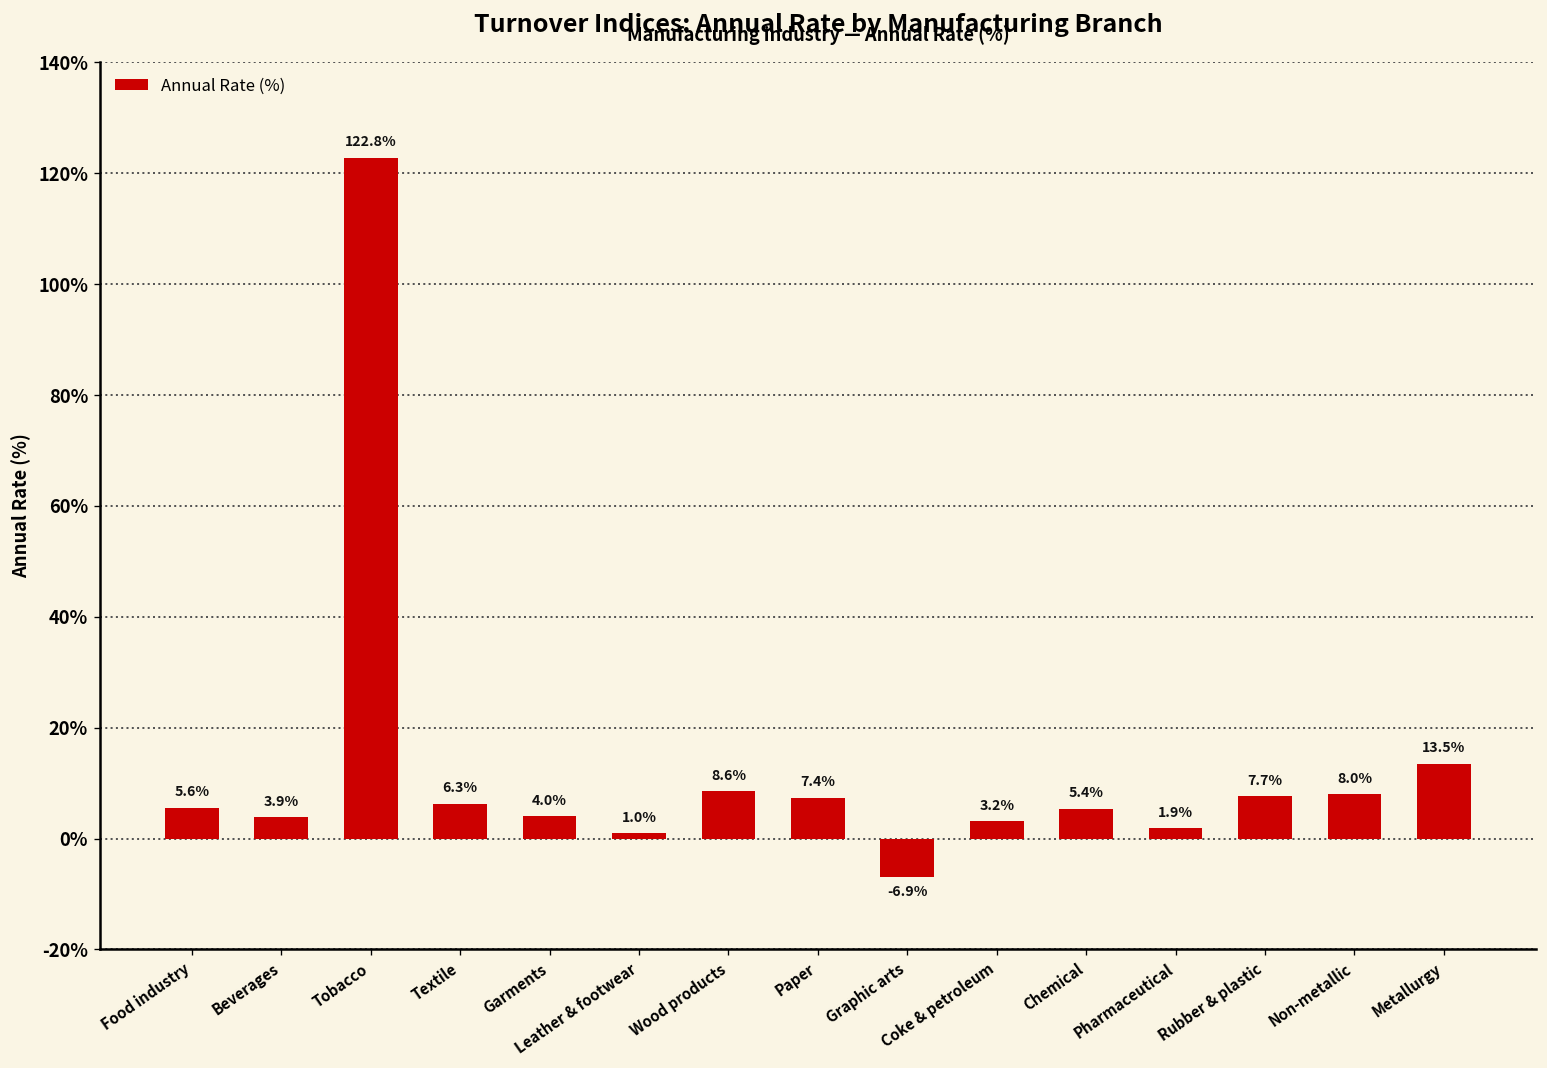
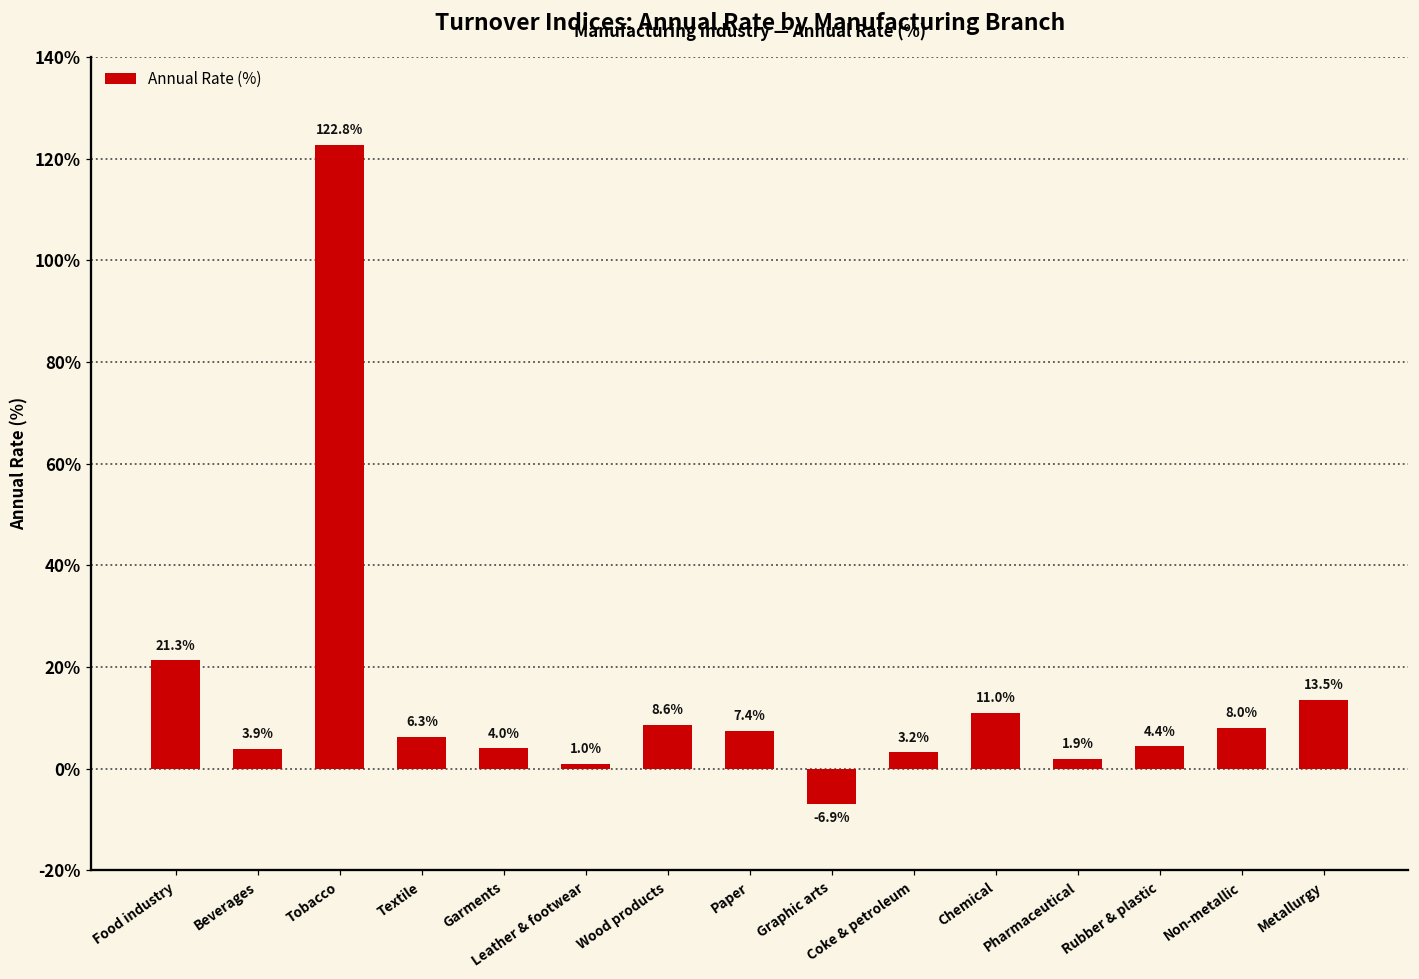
Food industry: 5.6% -> 21.3%
Chemical: 5.4% -> 11.0%
Rubber & plastic: 7.7% -> 4.4%
